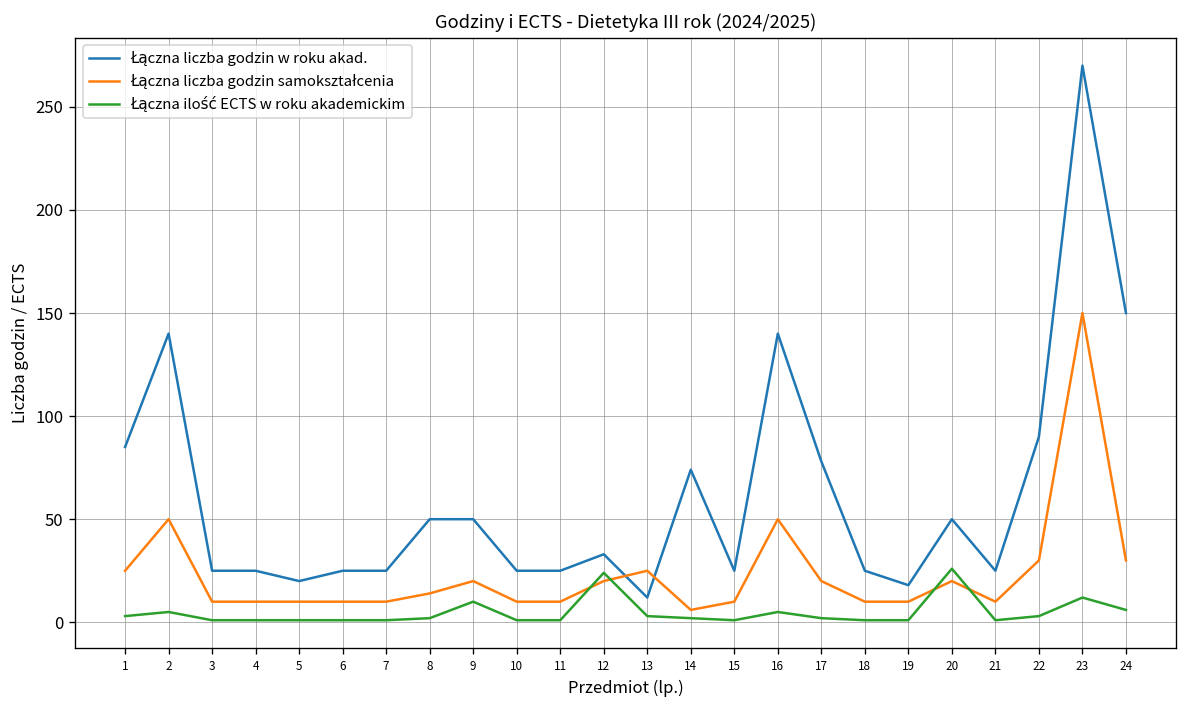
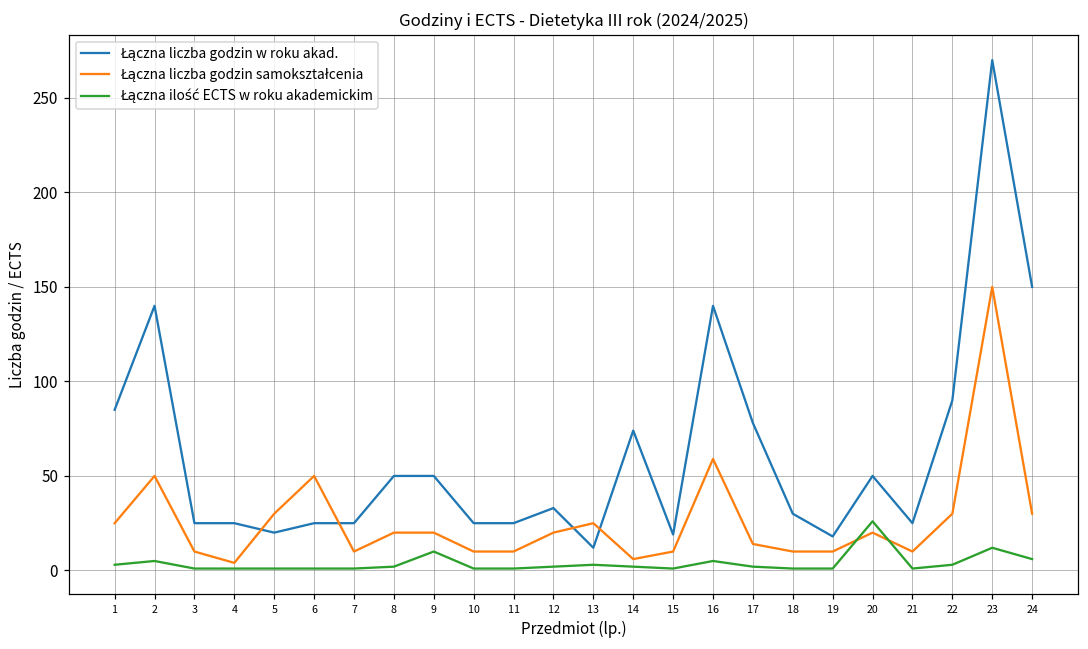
Łączna liczba godzin samokształcenia, 4: 10 -> 4
Łączna liczba godzin samokształcenia, 5: 10 -> 30
Łączna liczba godzin samokształcenia, 6: 10 -> 50
Łączna liczba godzin samokształcenia, 8: 14 -> 20
Łączna ilość ECTS w roku akademickim, 12: 24 -> 2
Łączna liczba godzin w roku akad., 15: 25 -> 19
Łączna liczba godzin samokształcenia, 16: 50 -> 59
Łączna liczba godzin samokształcenia, 17: 20 -> 14
Łączna liczba godzin w roku akad., 18: 25 -> 30
